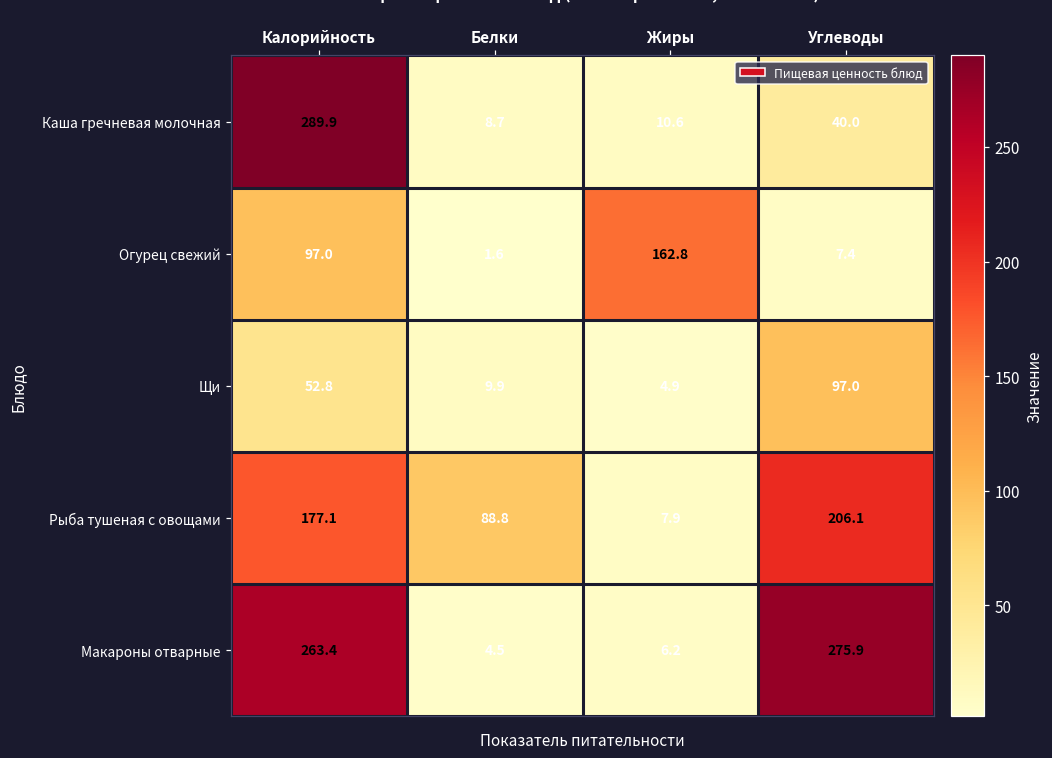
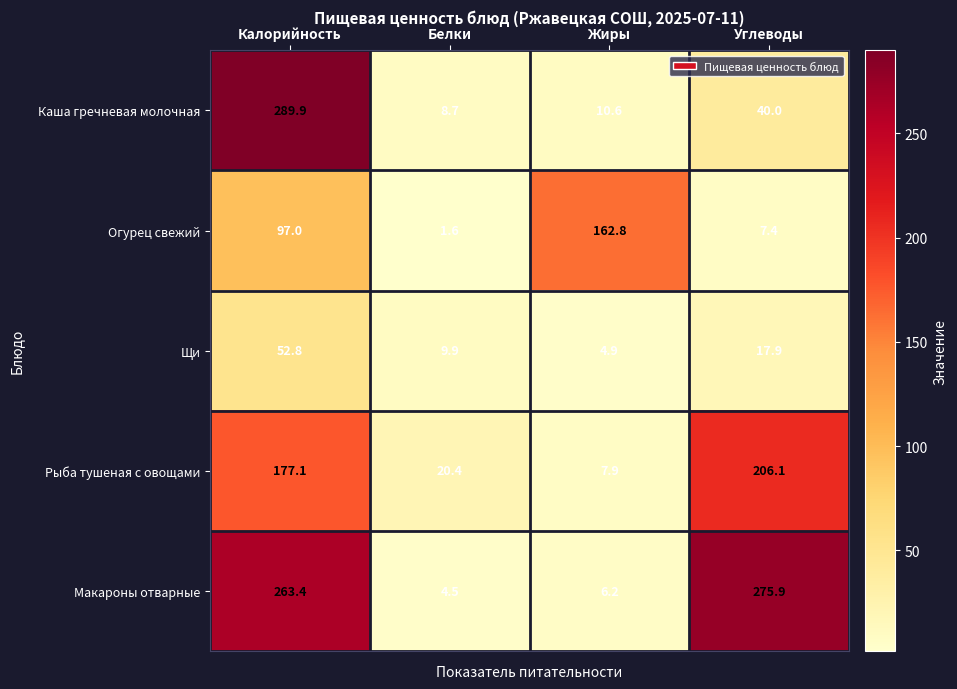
Щи, Углеводы: 97.0 -> 17.9
Рыба тушеная с овощами, Белки: 88.8 -> 20.4
